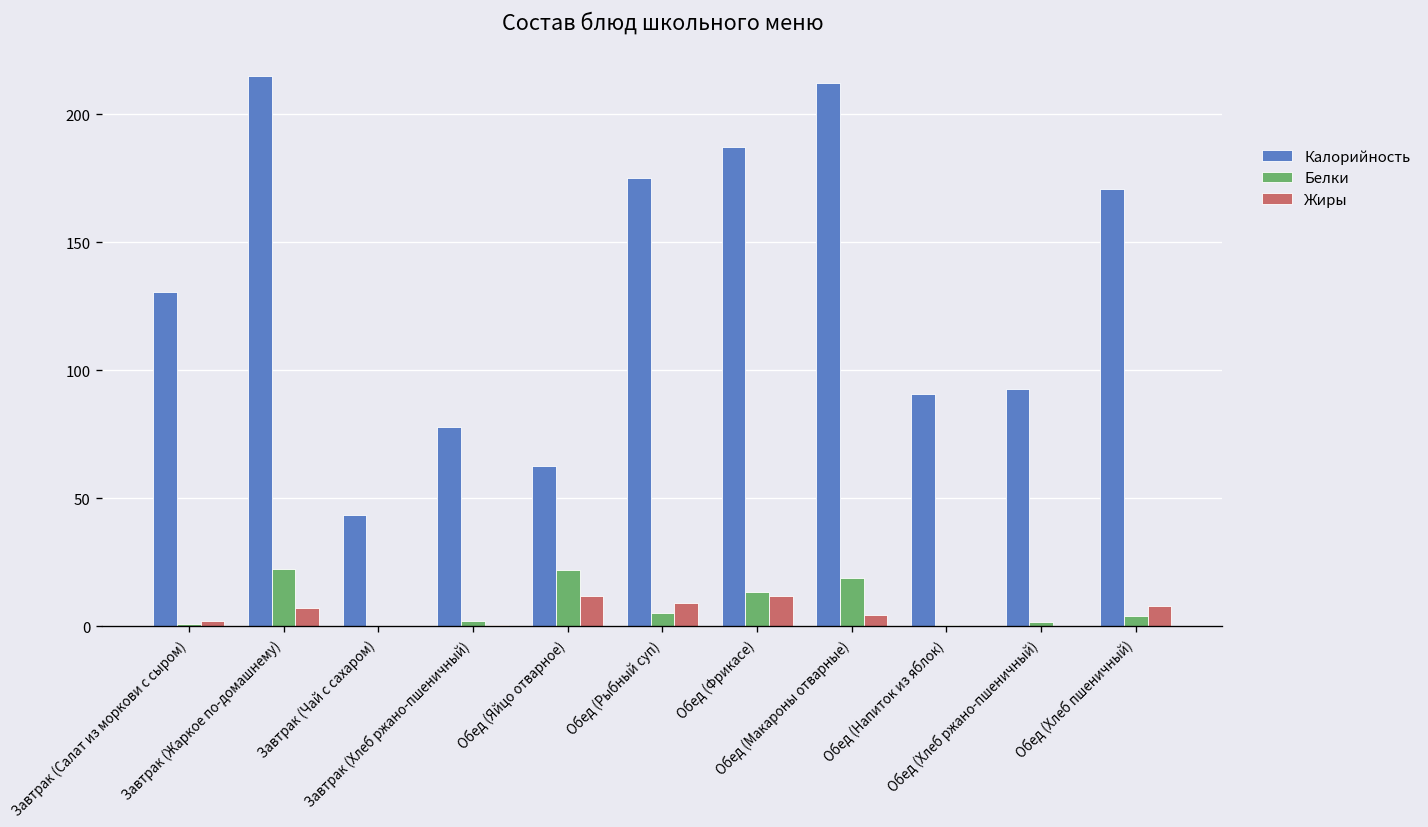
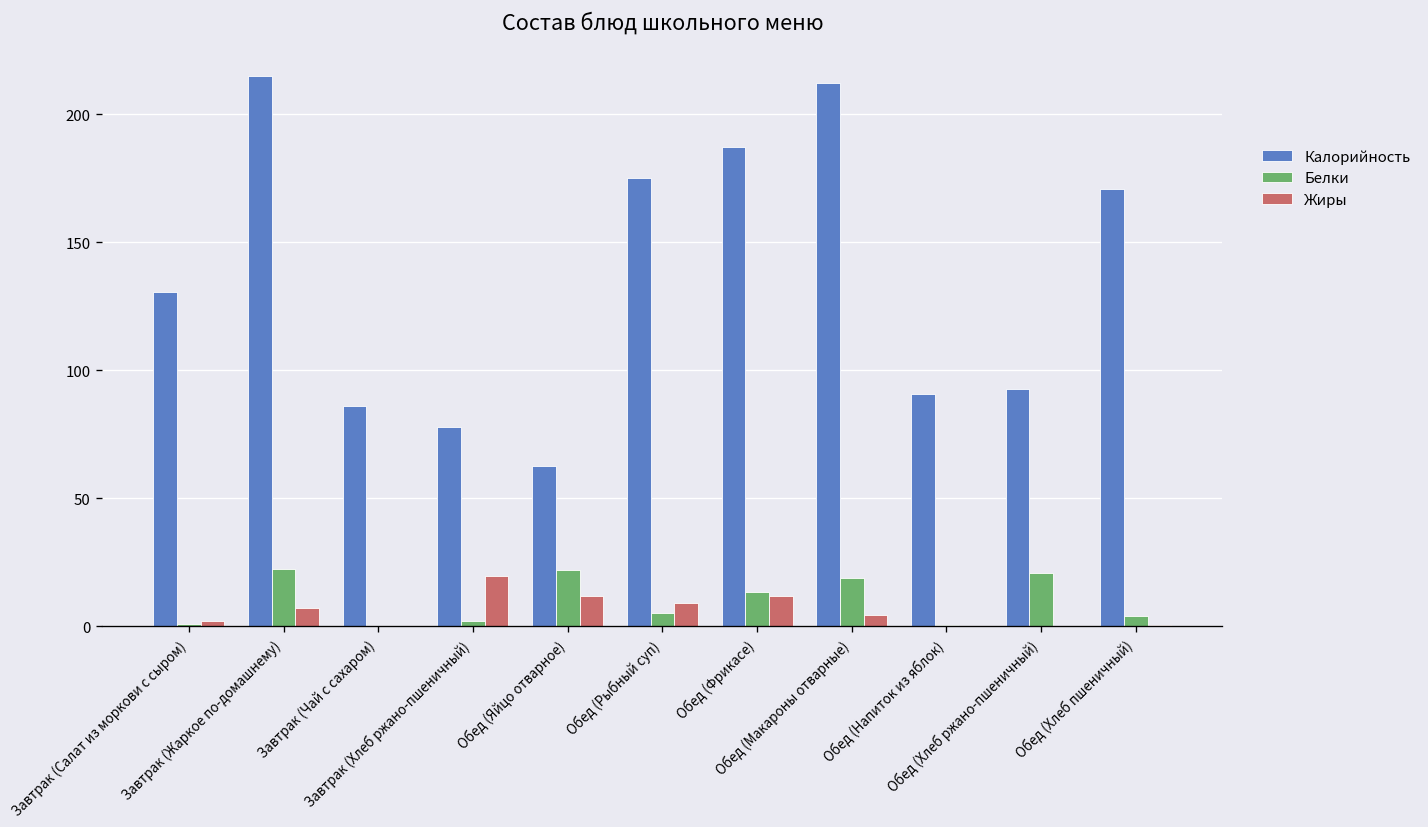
Калорийность, Завтрак (Чай с сахаром): 44 -> 86
Жиры, Завтрак (Хлеб ржано-пшеничный): 1 -> 20
Белки, Обед (Хлеб ржано-пшеничный): 2 -> 21
Жиры, Обед (Хлеб пшеничный): 8 -> 1
